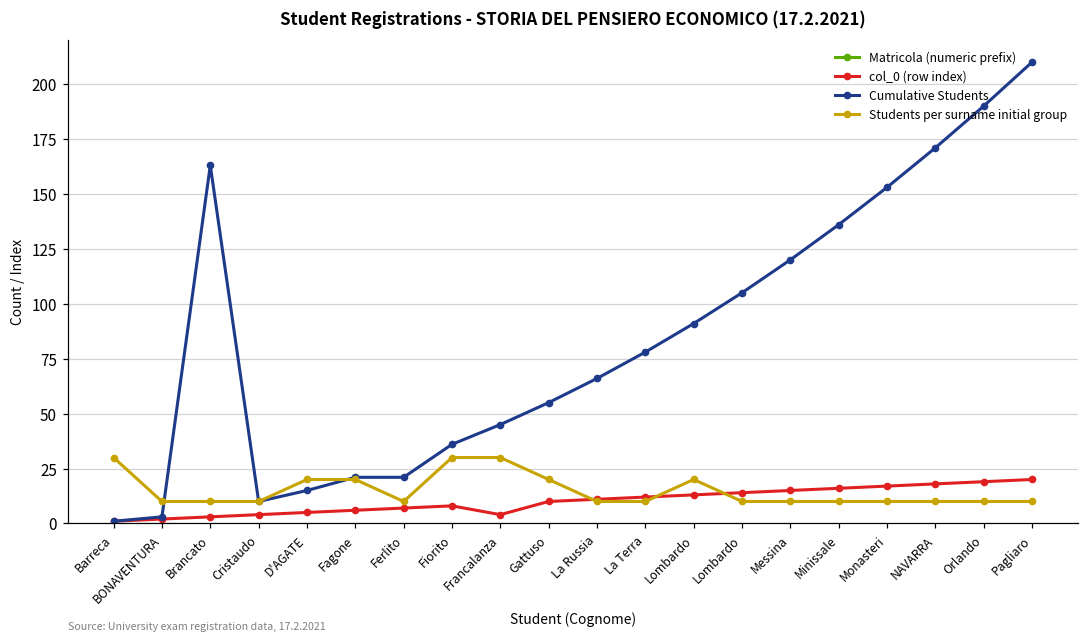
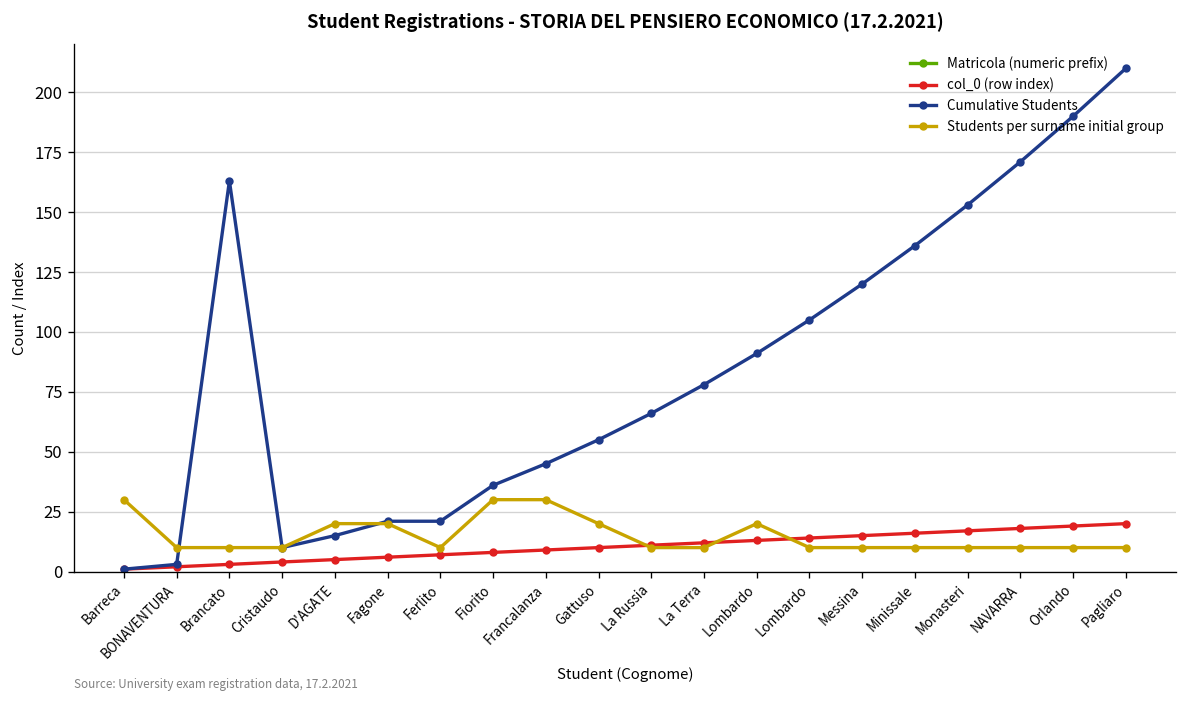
col_0 (row index), Francalanza: 4 -> 9
